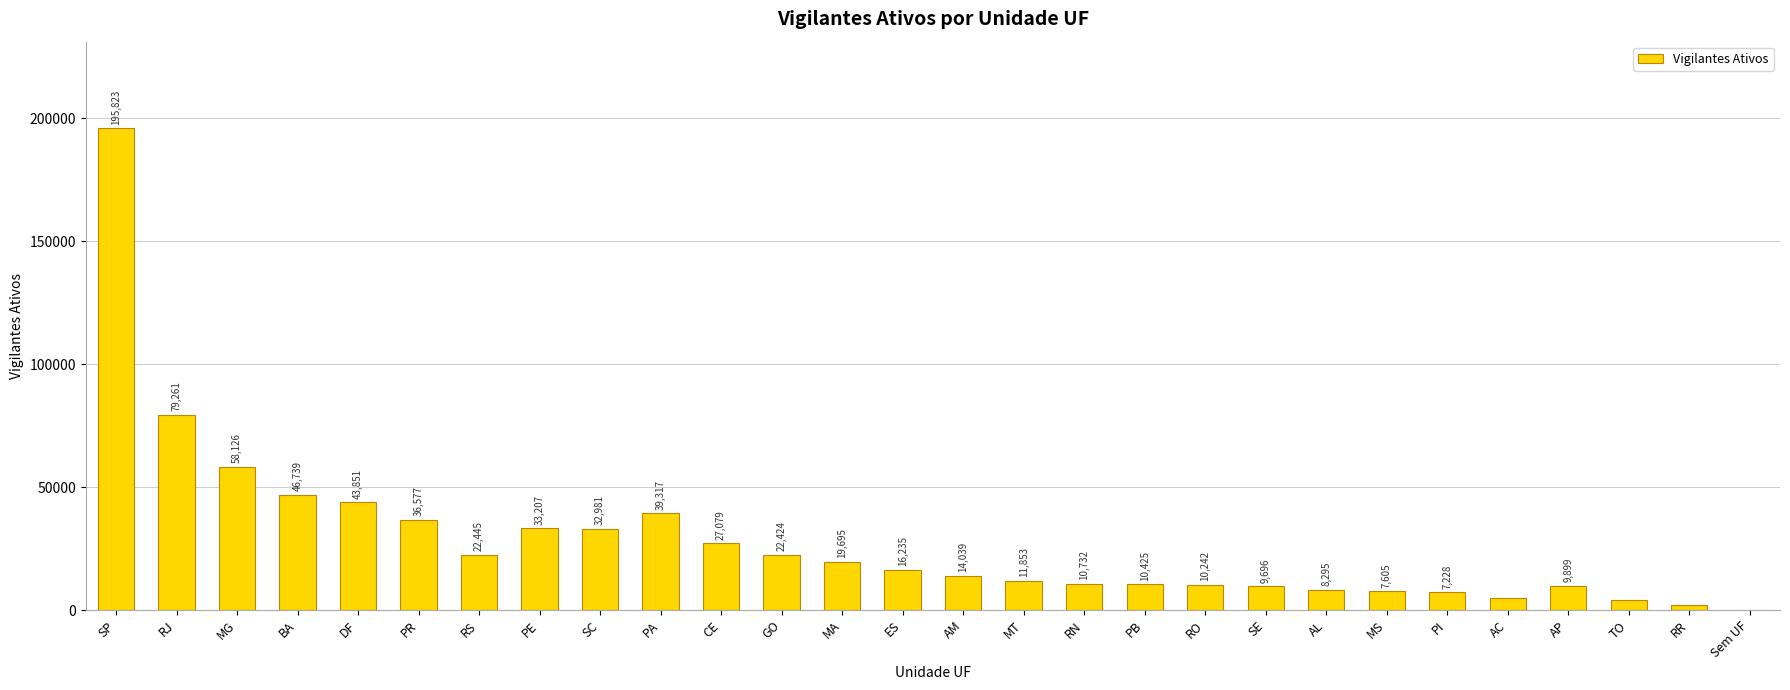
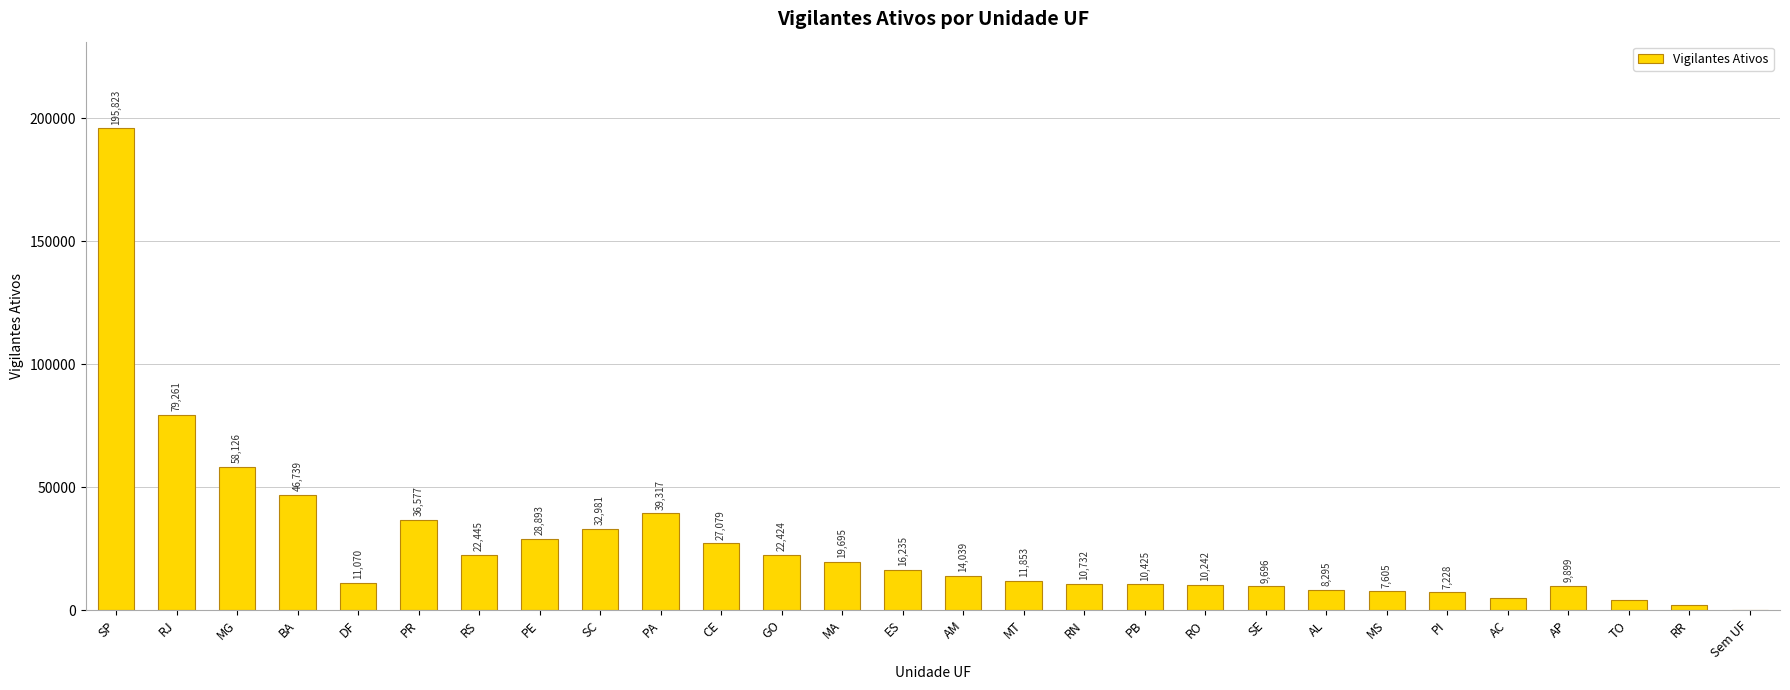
DF: 43,851 -> 11,070
PE: 33,207 -> 28,893
